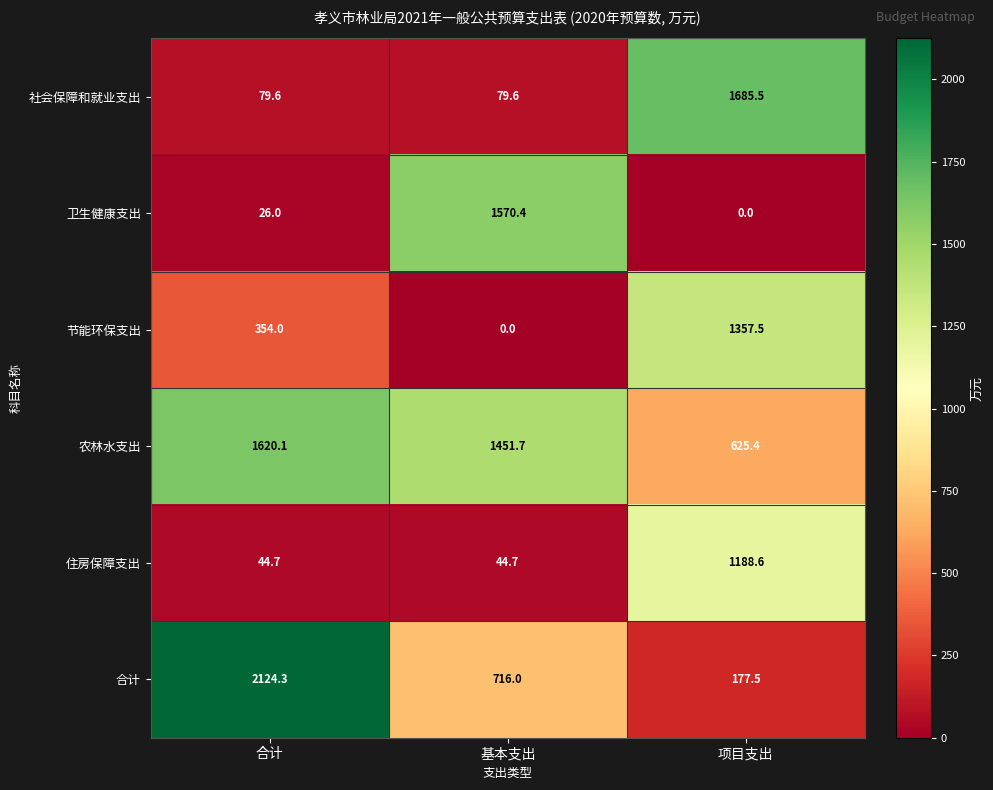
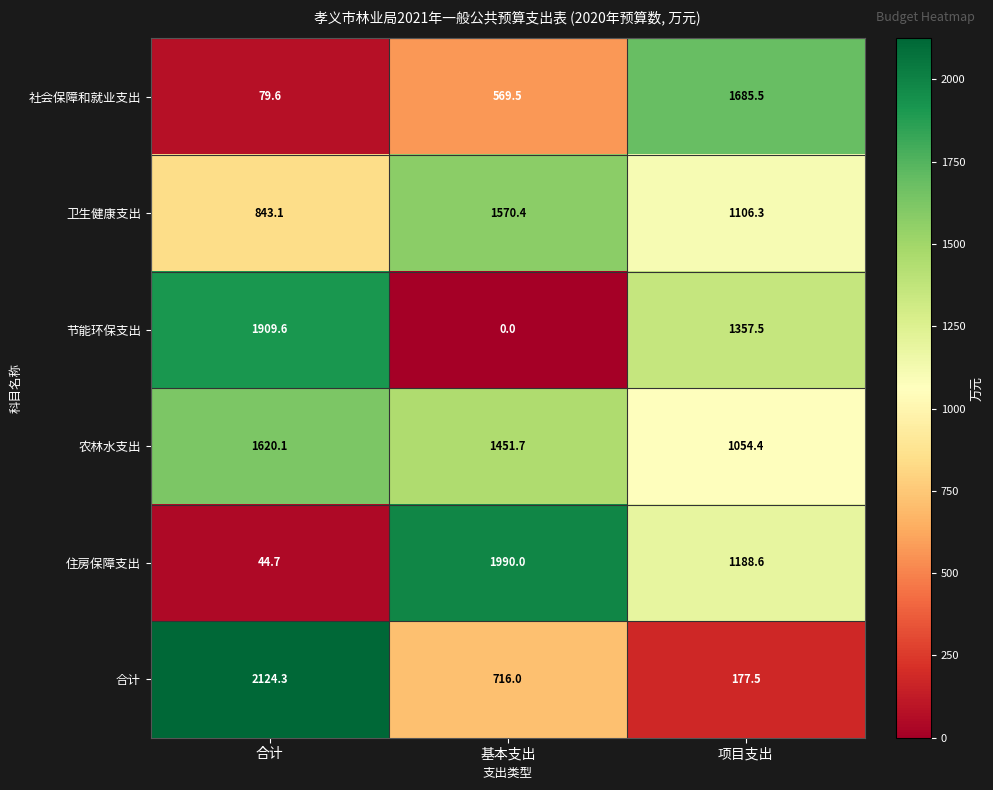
社会保障和就业支出, 基本支出: 79.6 -> 569.5
卫生健康支出, 合计: 26.0 -> 843.1
卫生健康支出, 项目支出: 0.0 -> 1106.3
节能环保支出, 合计: 354.0 -> 1909.6
农林水支出, 项目支出: 625.4 -> 1054.4
住房保障支出, 基本支出: 44.7 -> 1990.0
